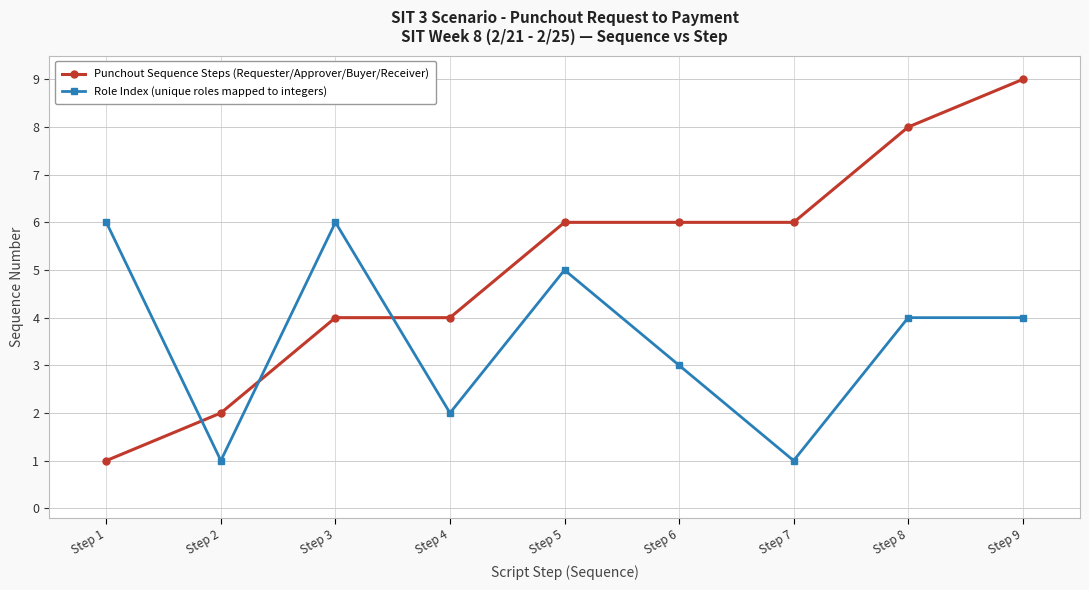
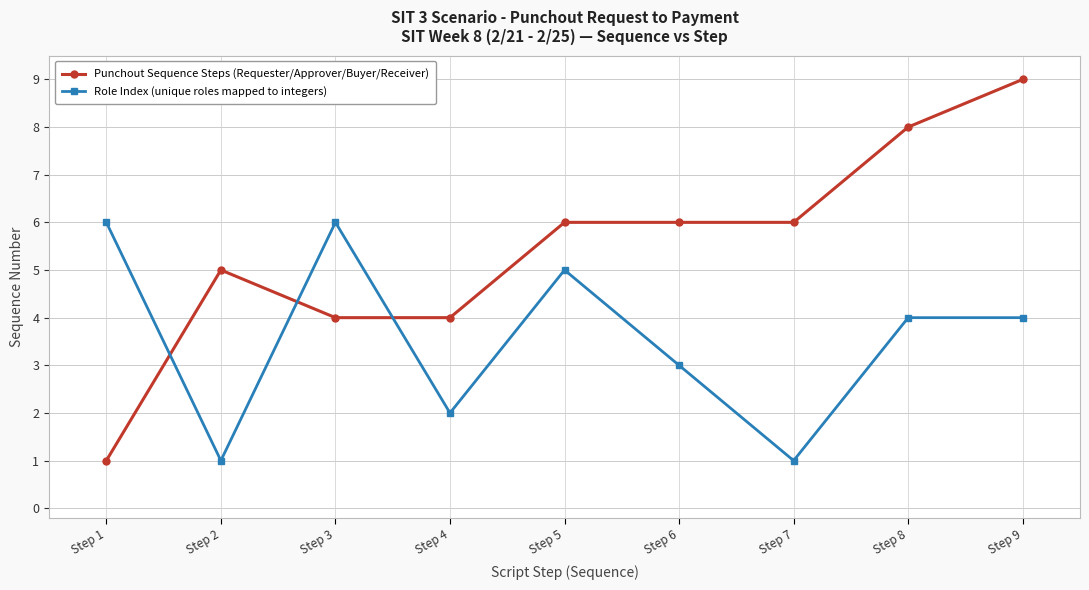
Punchout Sequence Steps (Requester/Approver/Buyer/Receiver), Step 2: 2 -> 5
